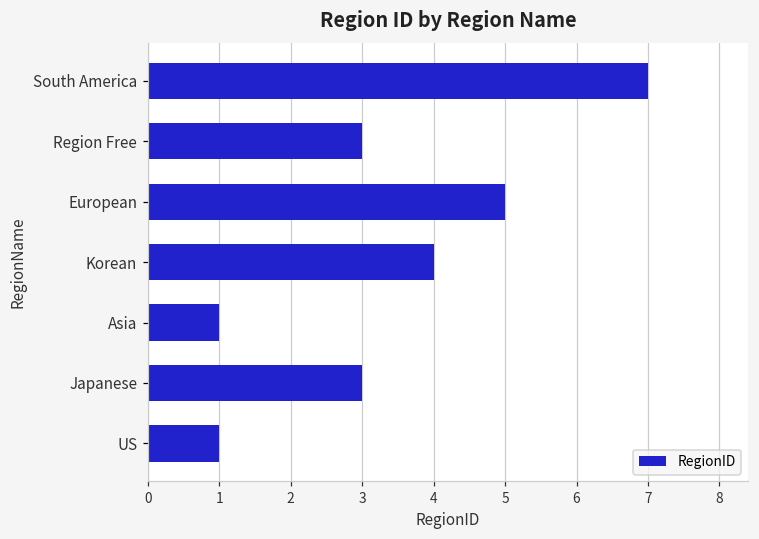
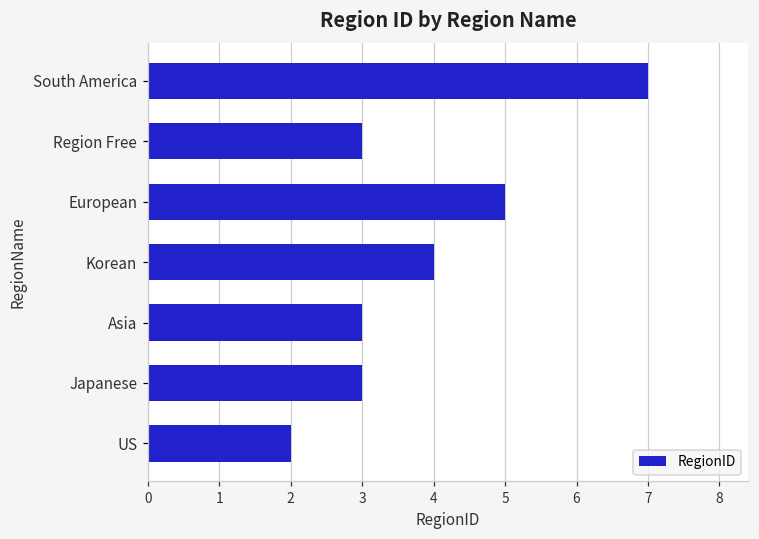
Asia: 1 -> 3
US: 1 -> 2
